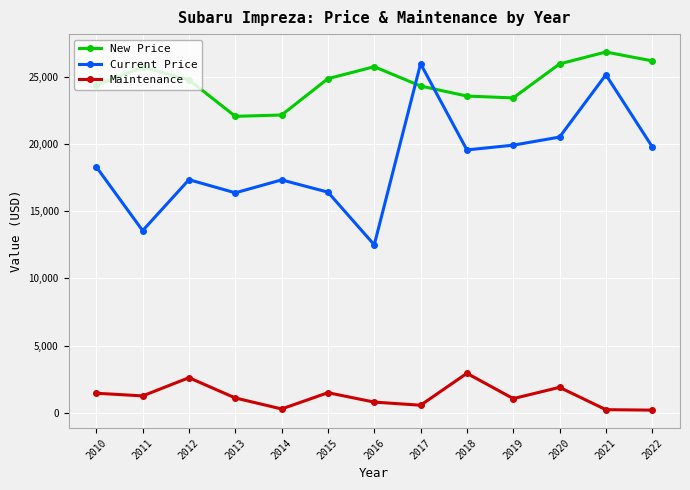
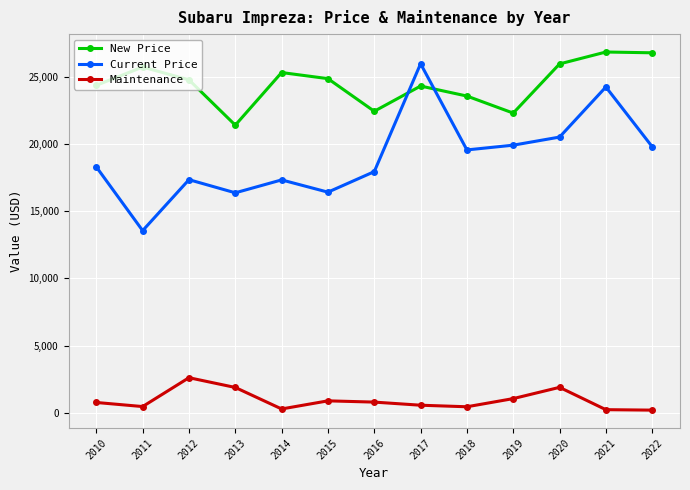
Maintenance, 2010: 1,500 -> 800
Maintenance, 2011: 1,300 -> 500
New Price, 2013: 22,100 -> 21,400
Maintenance, 2013: 1,100 -> 1,900
New Price, 2014: 22,100 -> 25,300
Maintenance, 2015: 1,500 -> 900
New Price, 2016: 25,700 -> 22,400
Current Price, 2016: 12,500 -> 17,900
Maintenance, 2018: 2,900 -> 500
New Price, 2019: 23,400 -> 22,300
Current Price, 2021: 25,100 -> 24,200
New Price, 2022: 26,200 -> 26,800
